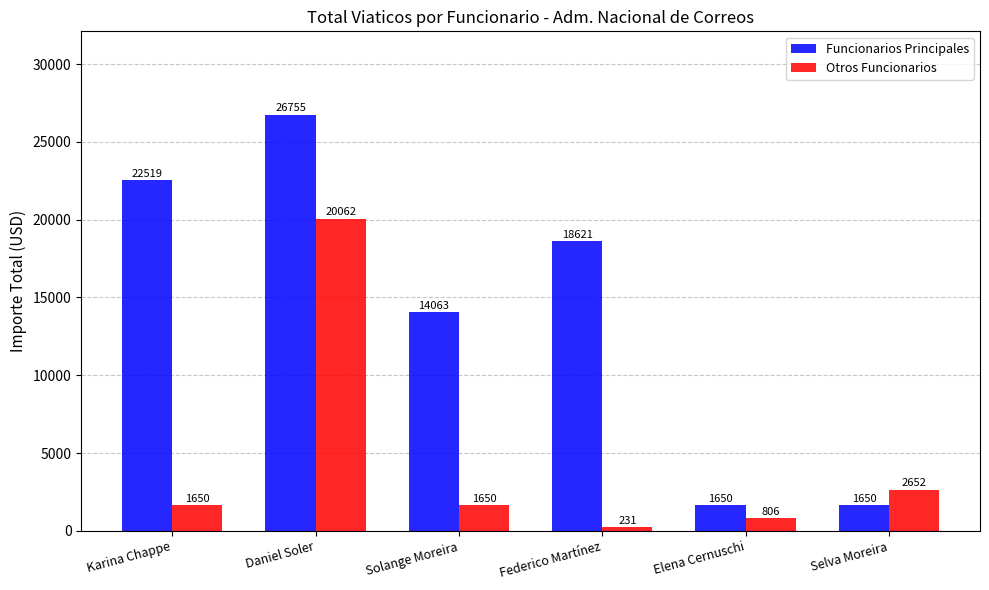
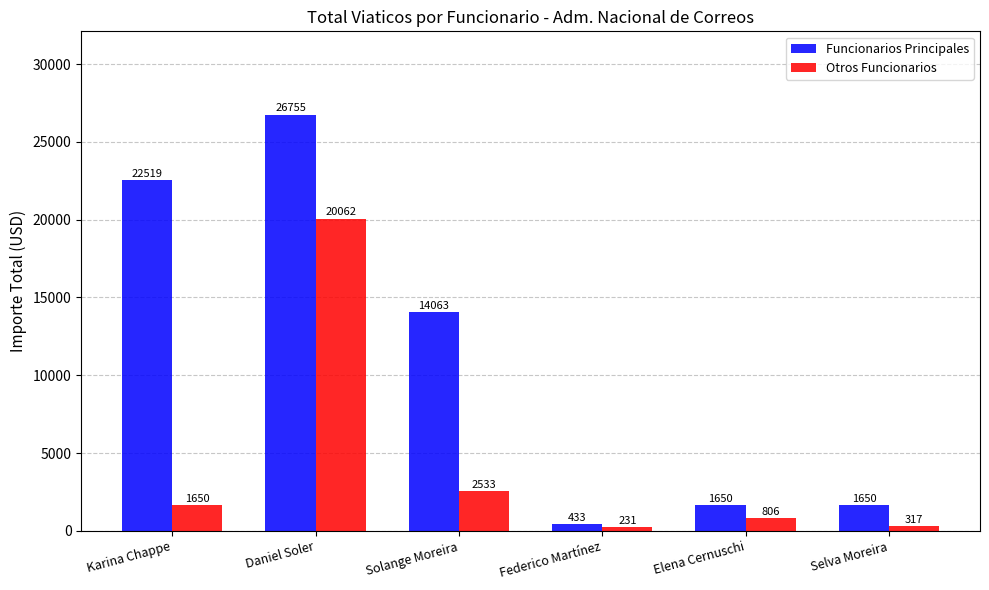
Otros Funcionarios, Solange Moreira: 1650 -> 2533
Funcionarios Principales, Federico Martínez: 18621 -> 433
Otros Funcionarios, Selva Moreira: 2652 -> 317
